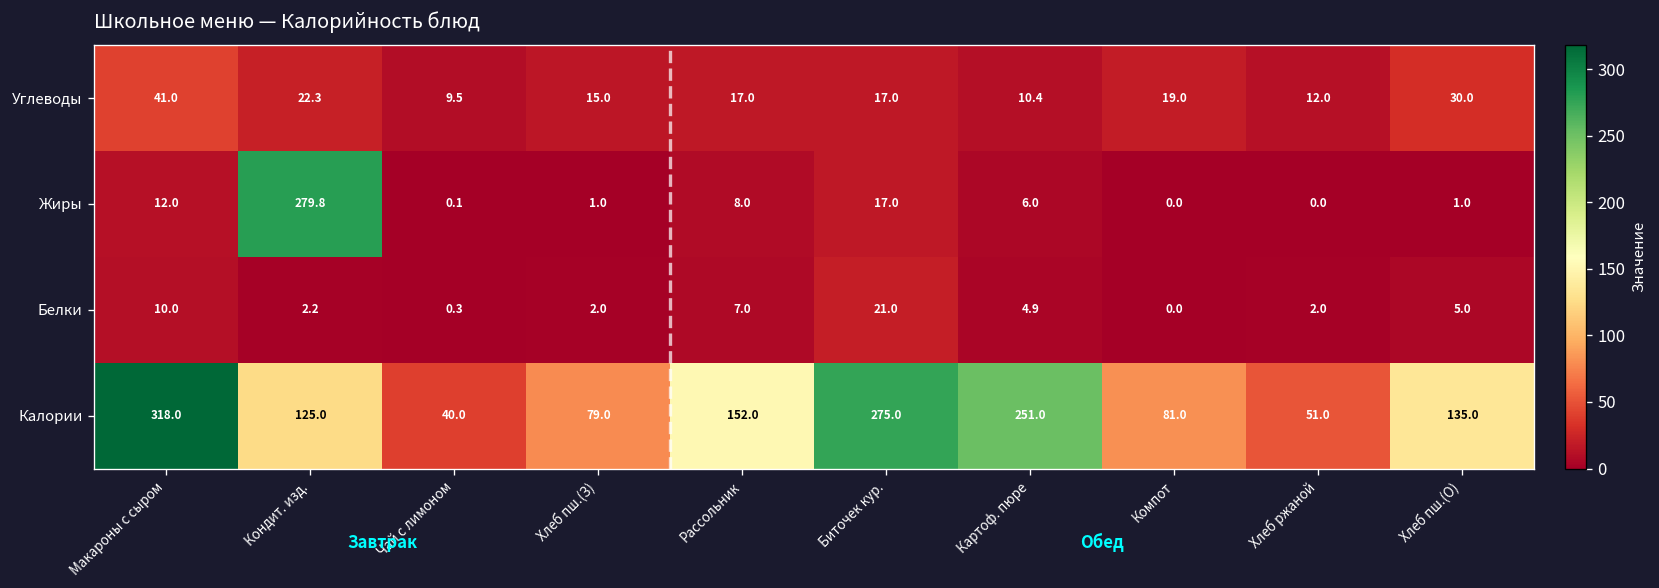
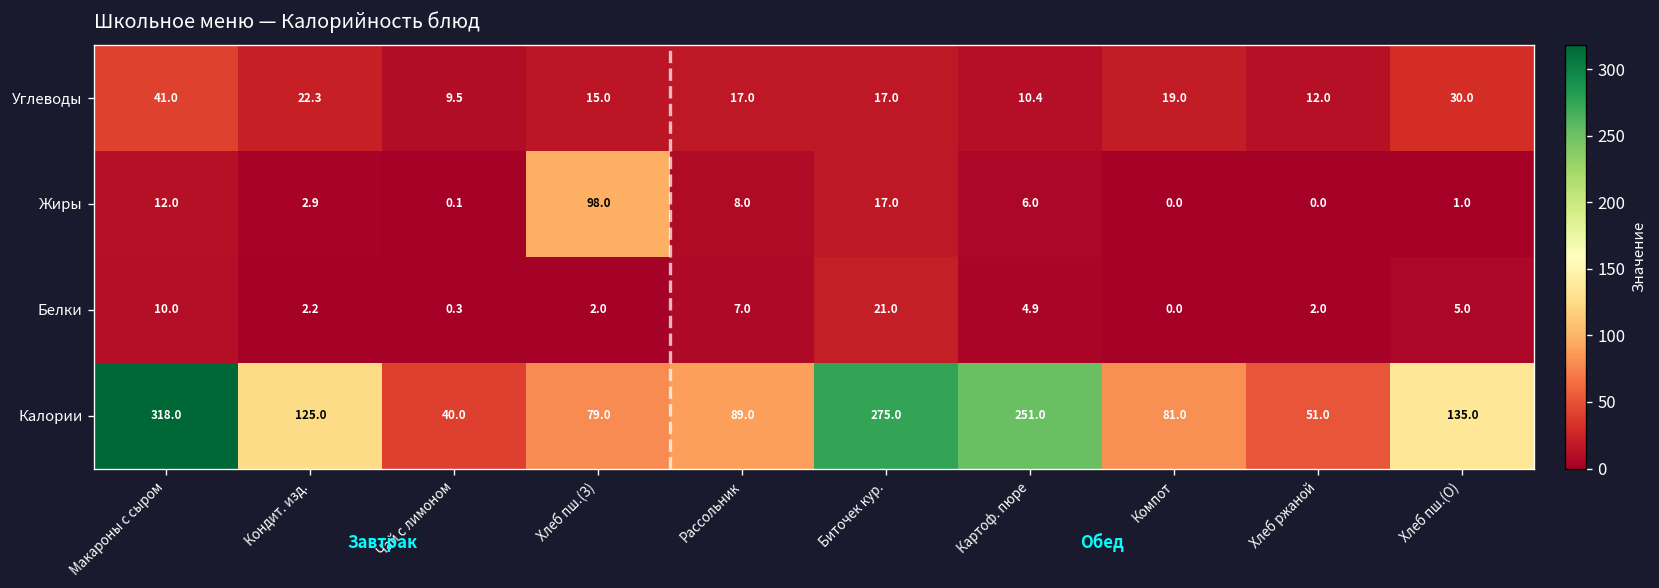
Жиры, Кондит. изд.: 279.8 -> 2.9
Жиры, Хлеб пш.(З): 1.0 -> 98.0
Калории, Рассольник: 152.0 -> 89.0
